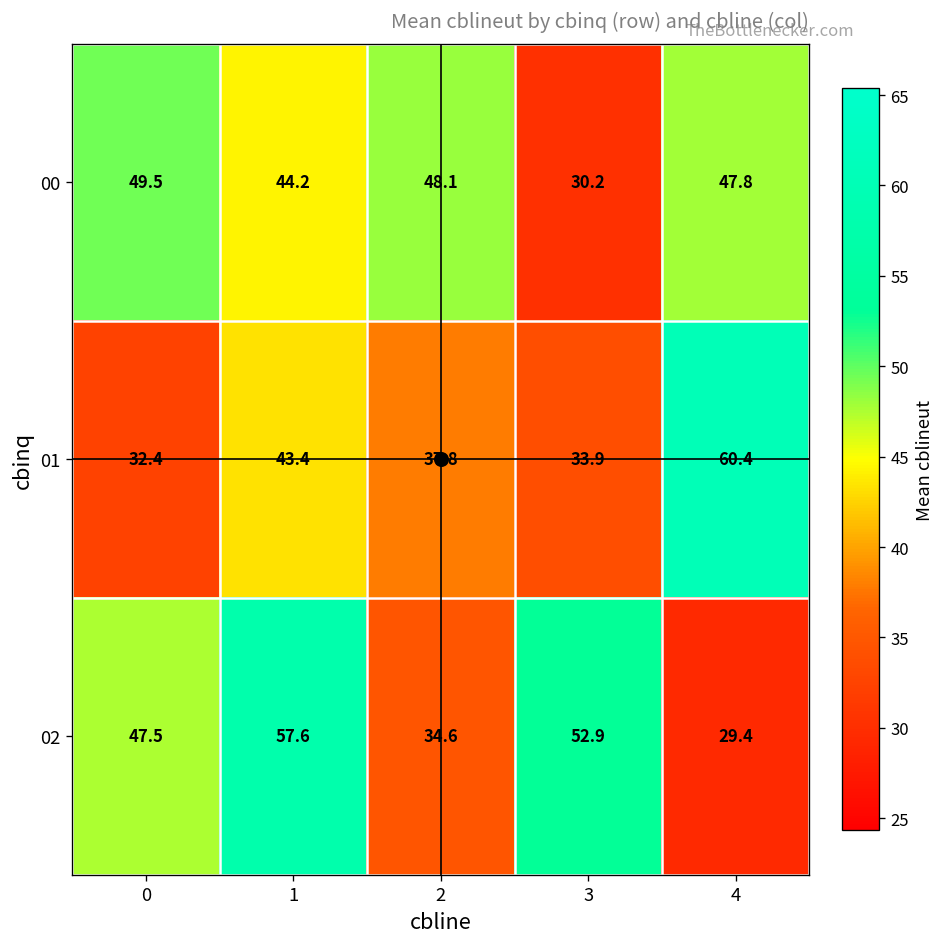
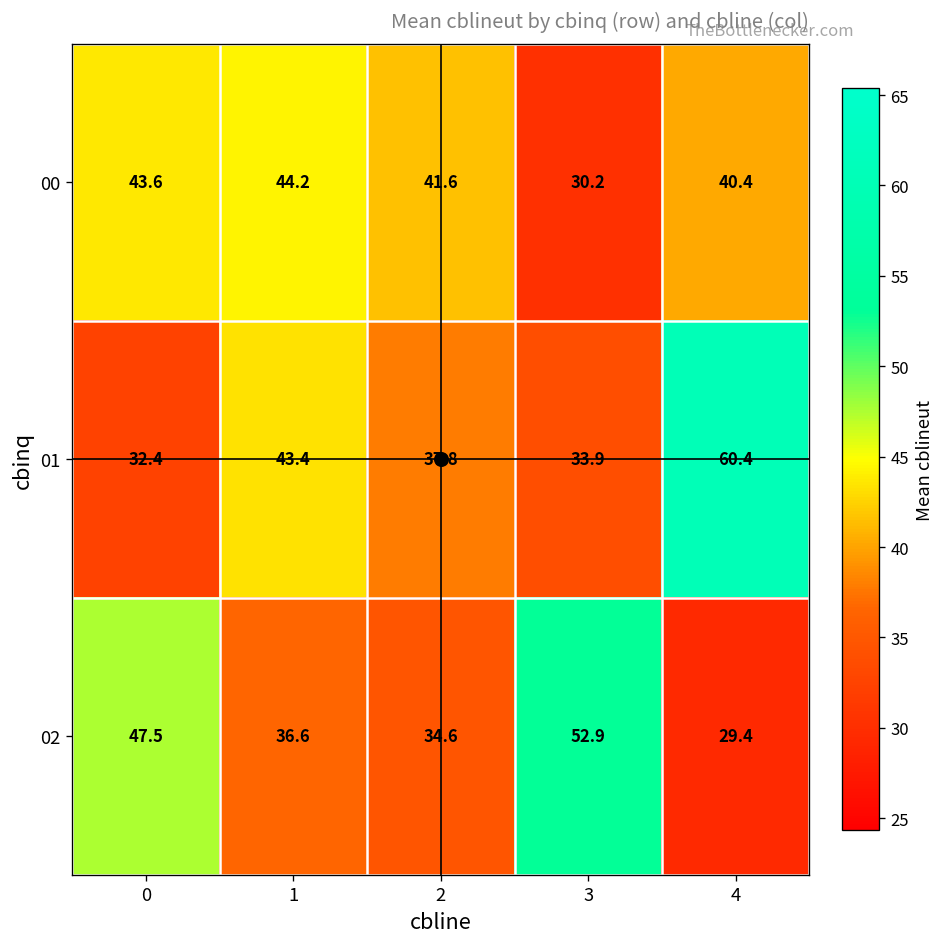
00, 0: 49.5 -> 43.6
00, 2: 48.1 -> 41.6
00, 4: 47.8 -> 40.4
02, 1: 57.6 -> 36.6
